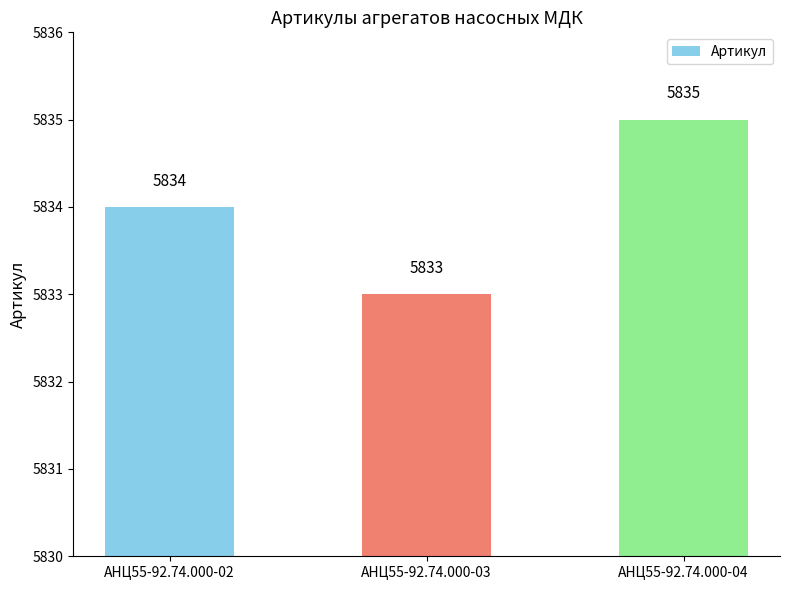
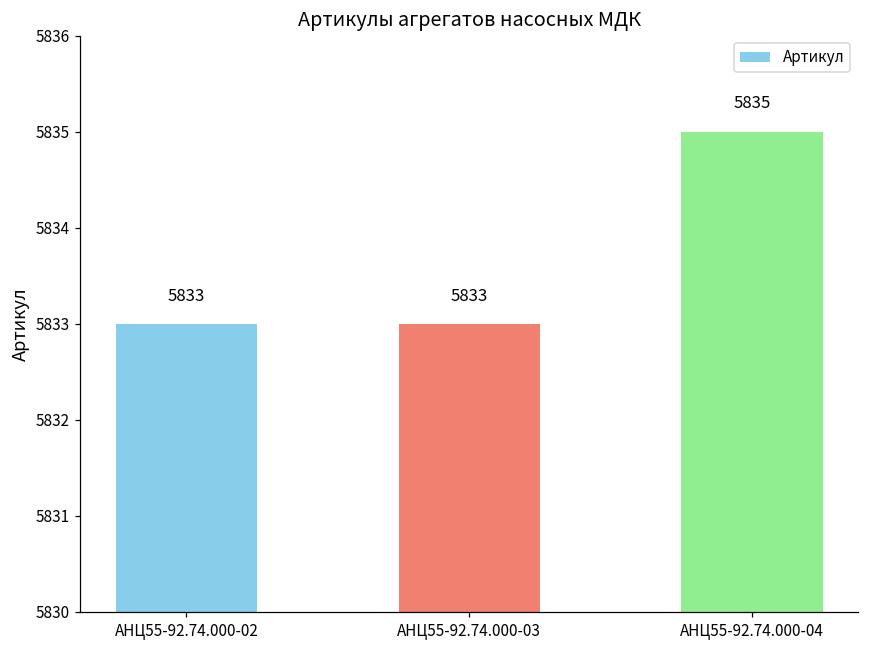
АНЦ55-92.74.000-02: 5834 -> 5833
